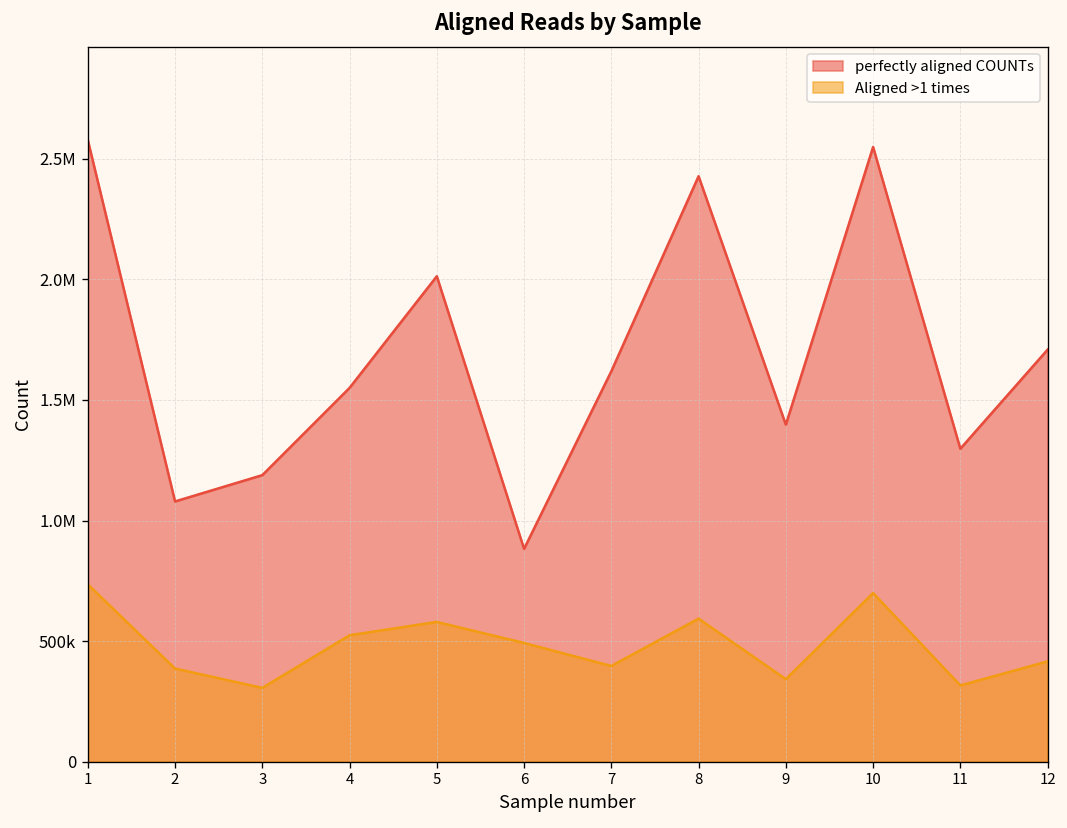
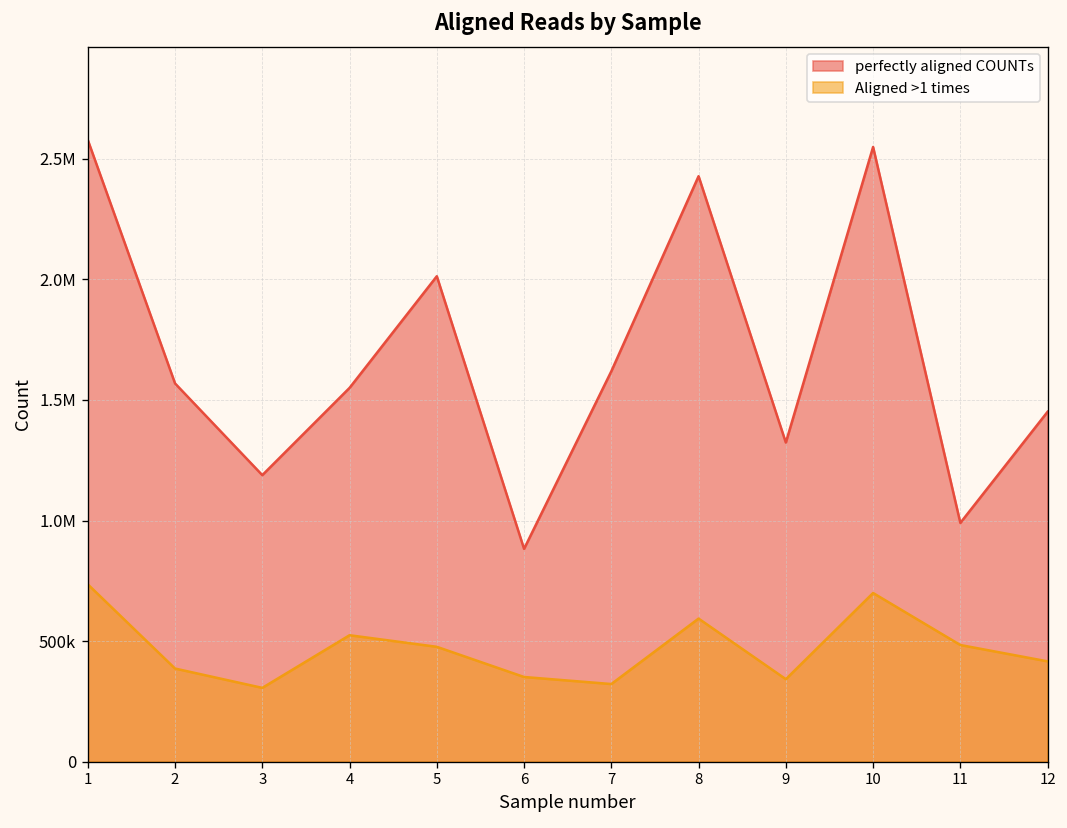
perfectly aligned COUNTs, 2: 1080000 -> 1570000
Aligned >1 times, 5: 580000 -> 480000
Aligned >1 times, 6: 490000 -> 350000
Aligned >1 times, 7: 400000 -> 320000
perfectly aligned COUNTs, 9: 1400000 -> 1320000
perfectly aligned COUNTs, 11: 1300000 -> 990000
Aligned >1 times, 11: 320000 -> 480000
perfectly aligned COUNTs, 12: 1710000 -> 1450000
